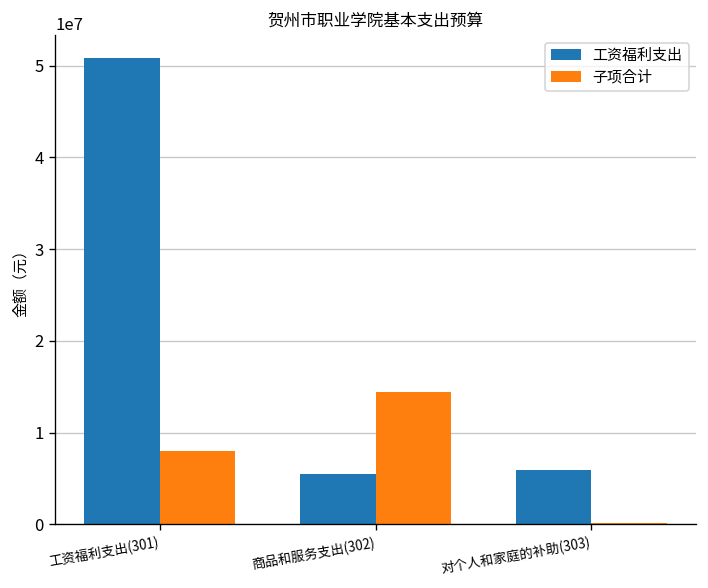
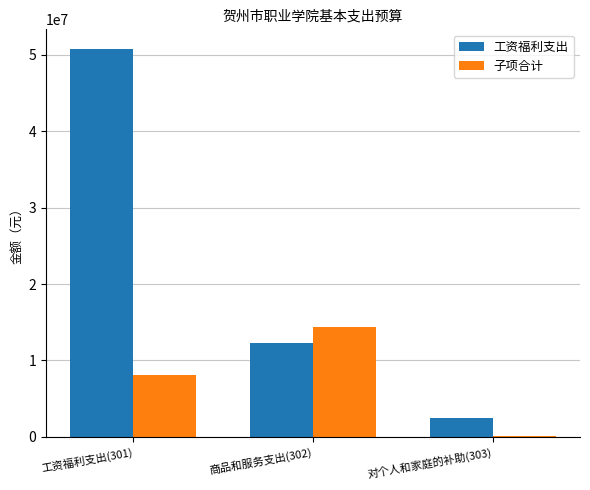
工资福利支出, 商品和服务支出(302): 6000000 -> 12000000
工资福利支出, 对个人和家庭的补助(303): 6000000 -> 2000000
